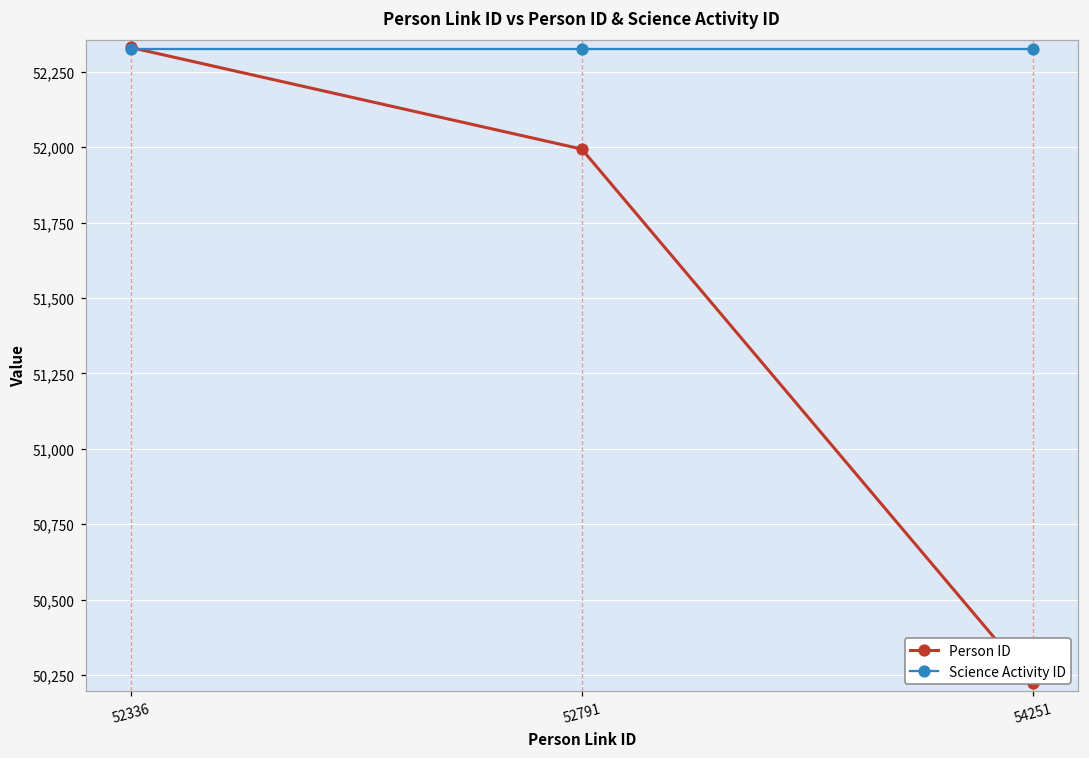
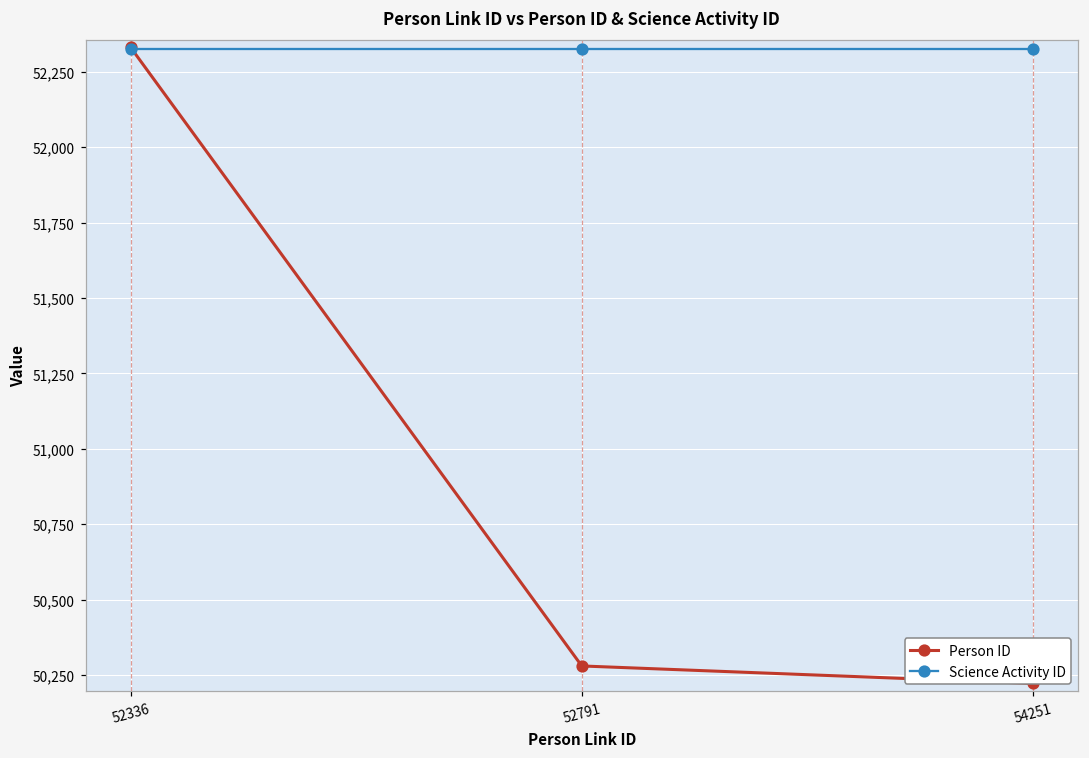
Person ID, 52791: 51,990 -> 50,280
